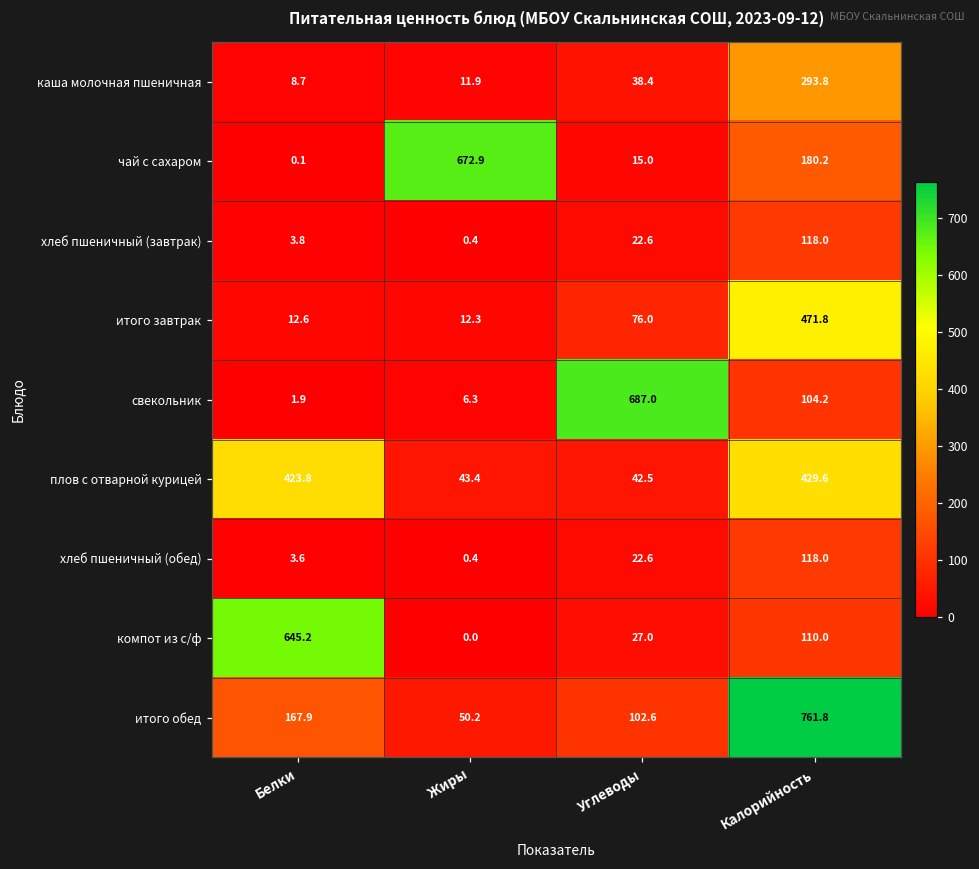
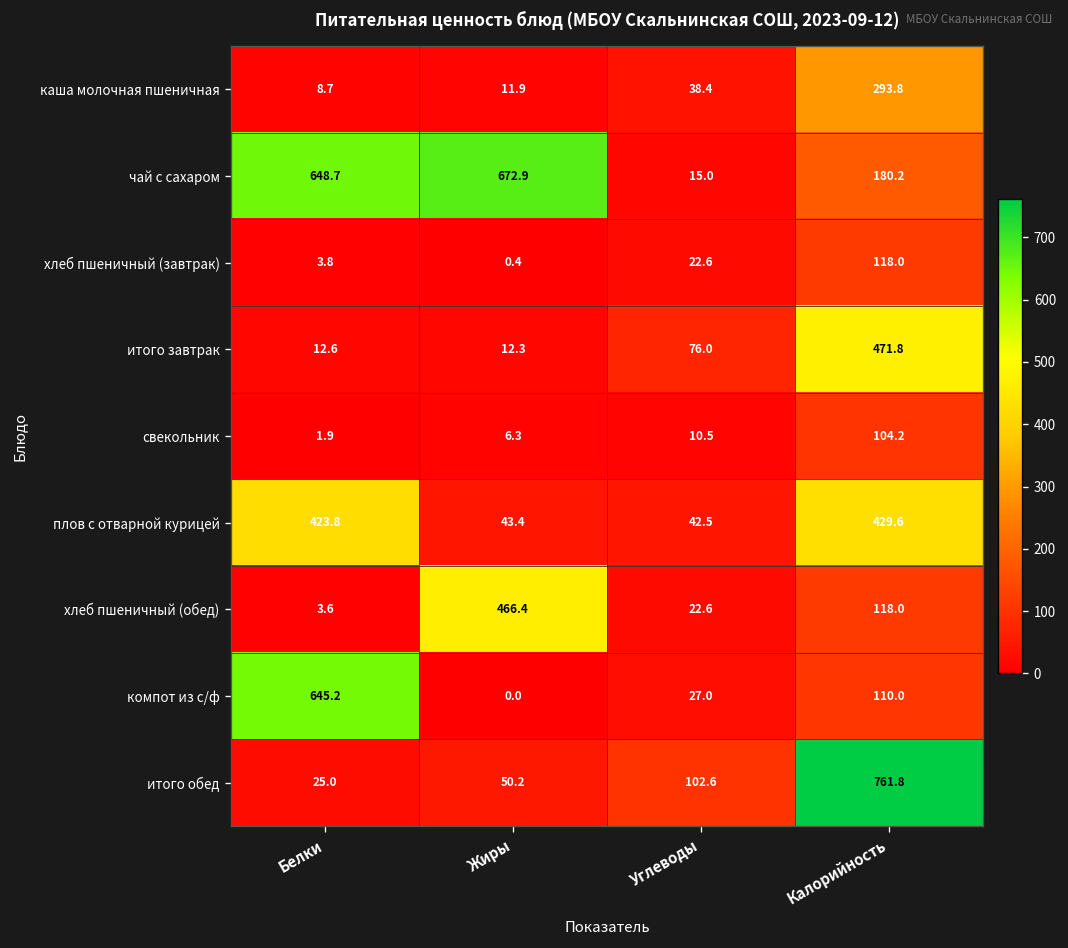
чай с сахаром, Белки: 0.1 -> 648.7
свекольник, Углеводы: 687.0 -> 10.5
хлеб пшеничный (обед), Жиры: 0.4 -> 466.4
итого обед, Белки: 167.9 -> 25.0
